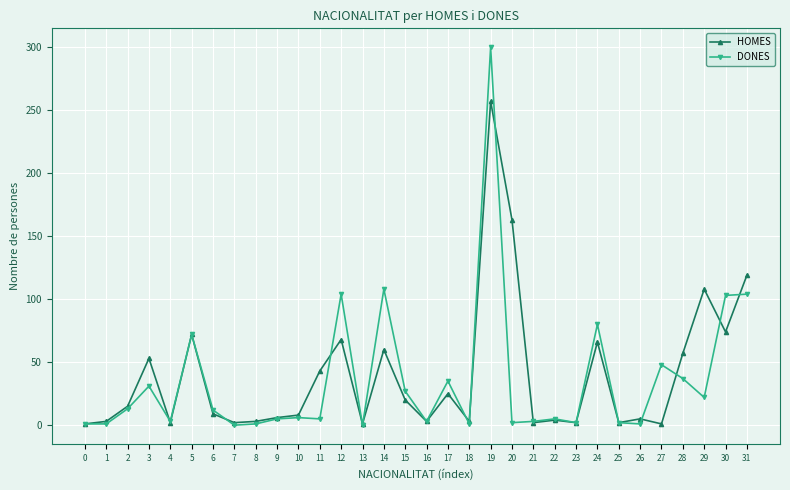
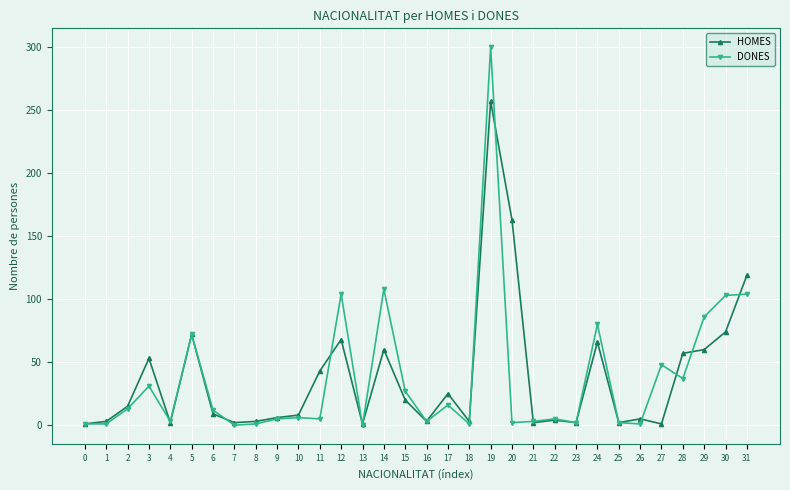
DONES, 17: 35 -> 16
HOMES, 29: 108 -> 60
DONES, 29: 22 -> 86
